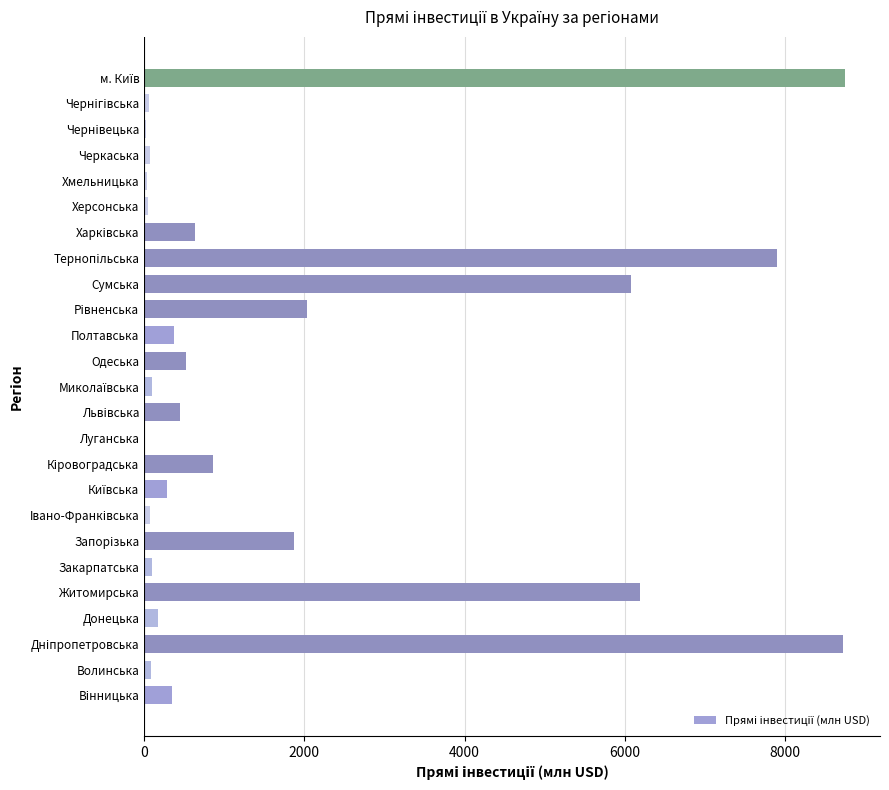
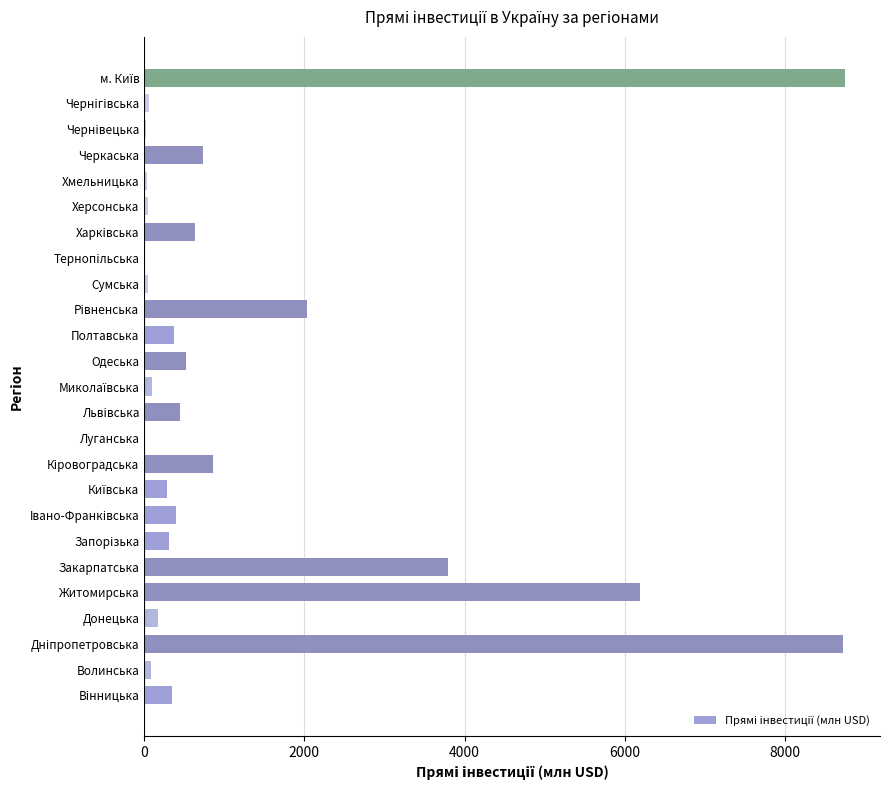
Черкаська: 100 -> 700
Тернопільська: 7900 -> 0
Сумська: 6100 -> 100
Івано-Франківська: 100 -> 400
Запорізька: 1900 -> 300
Закарпатська: 100 -> 3800
